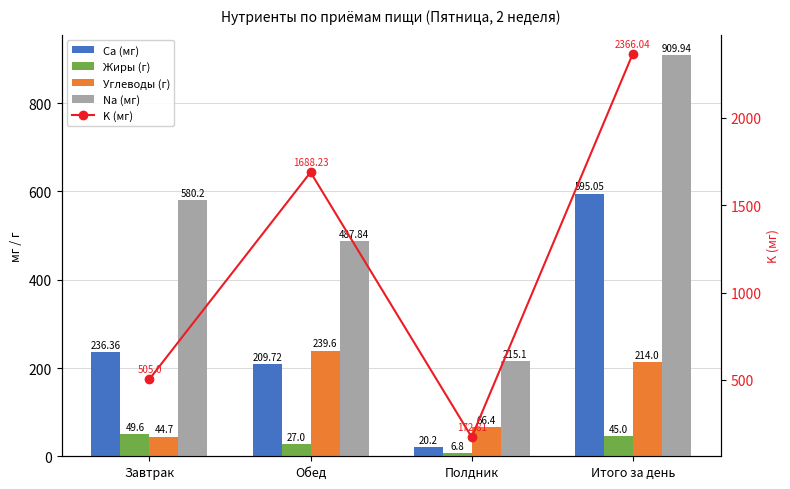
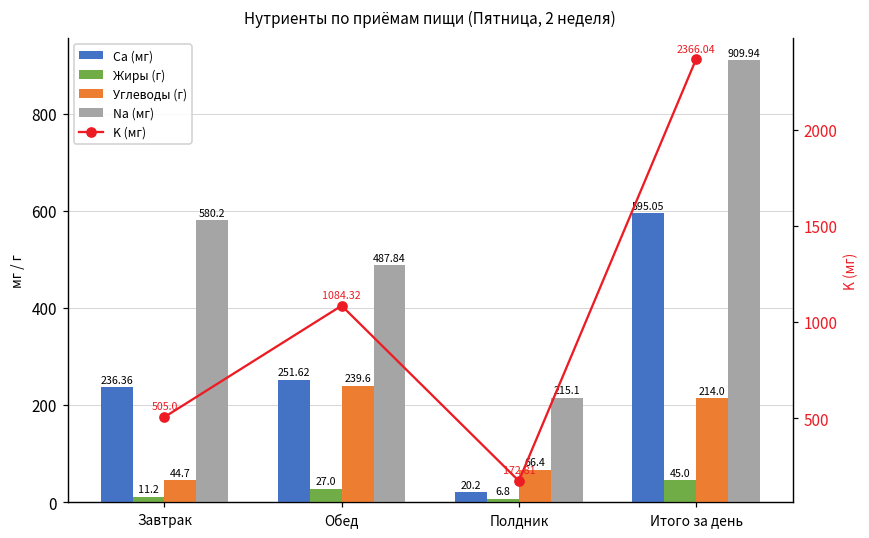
Жиры (г), Завтрак: 49.6 -> 11.2
Ca (мг), Обед: 209.72 -> 251.62
K (мг), Обед: 1688.23 -> 1084.32
